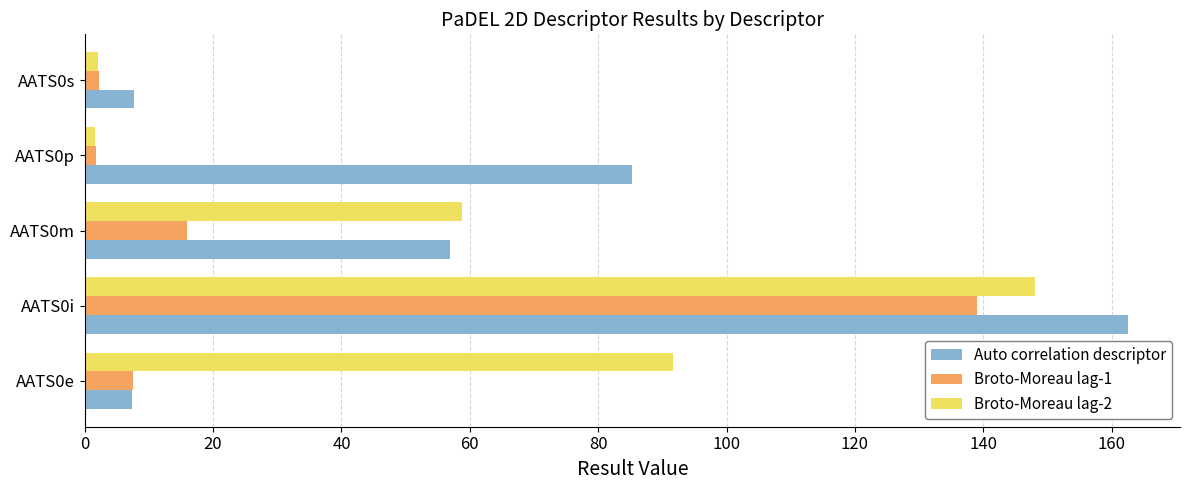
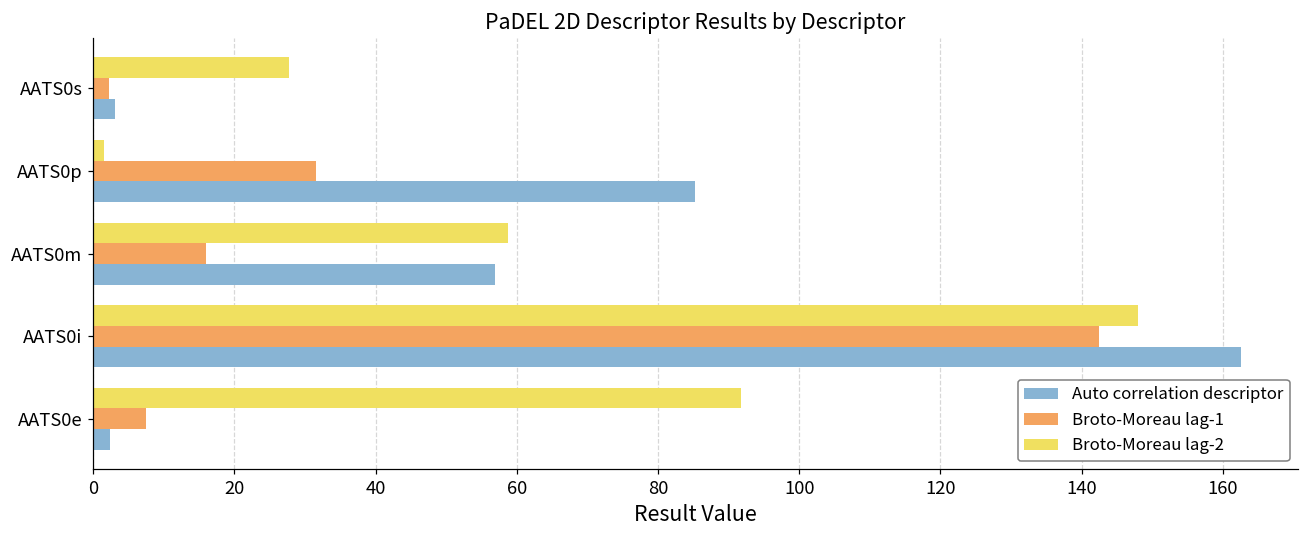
Broto-Moreau lag-2, AATS0s: 2 -> 28
Auto correlation descriptor, AATS0s: 8 -> 3
Broto-Moreau lag-1, AATS0p: 2 -> 32
Broto-Moreau lag-1, AATS0i: 139 -> 142
Auto correlation descriptor, AATS0e: 7 -> 2
